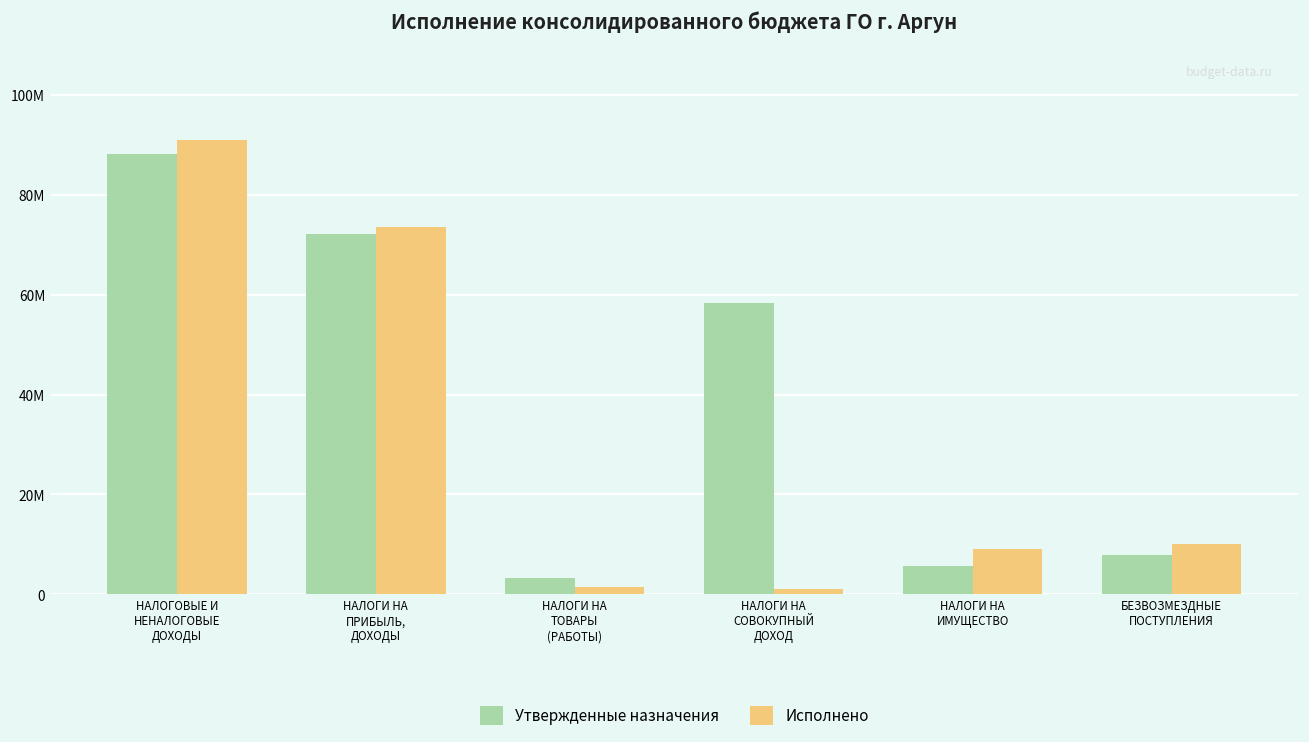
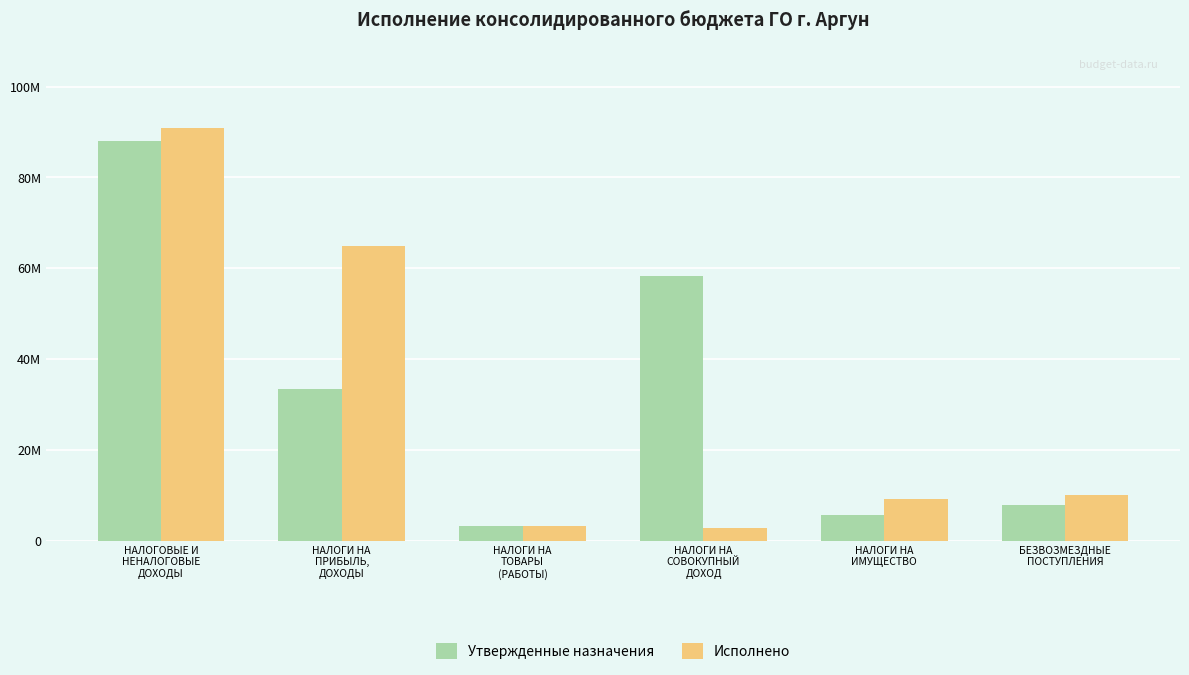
Утвержденные назначения, НАЛОГИ НА ПРИБЫЛЬ, ДОХОДЫ: 72000000 -> 33000000
Исполнено, НАЛОГИ НА ПРИБЫЛЬ, ДОХОДЫ: 73000000 -> 65000000
Исполнено, НАЛОГИ НА ТОВАРЫ (РАБОТЫ): 1000000 -> 3000000
Исполнено, НАЛОГИ НА СОВОКУПНЫЙ ДОХОД: 1000000 -> 3000000
